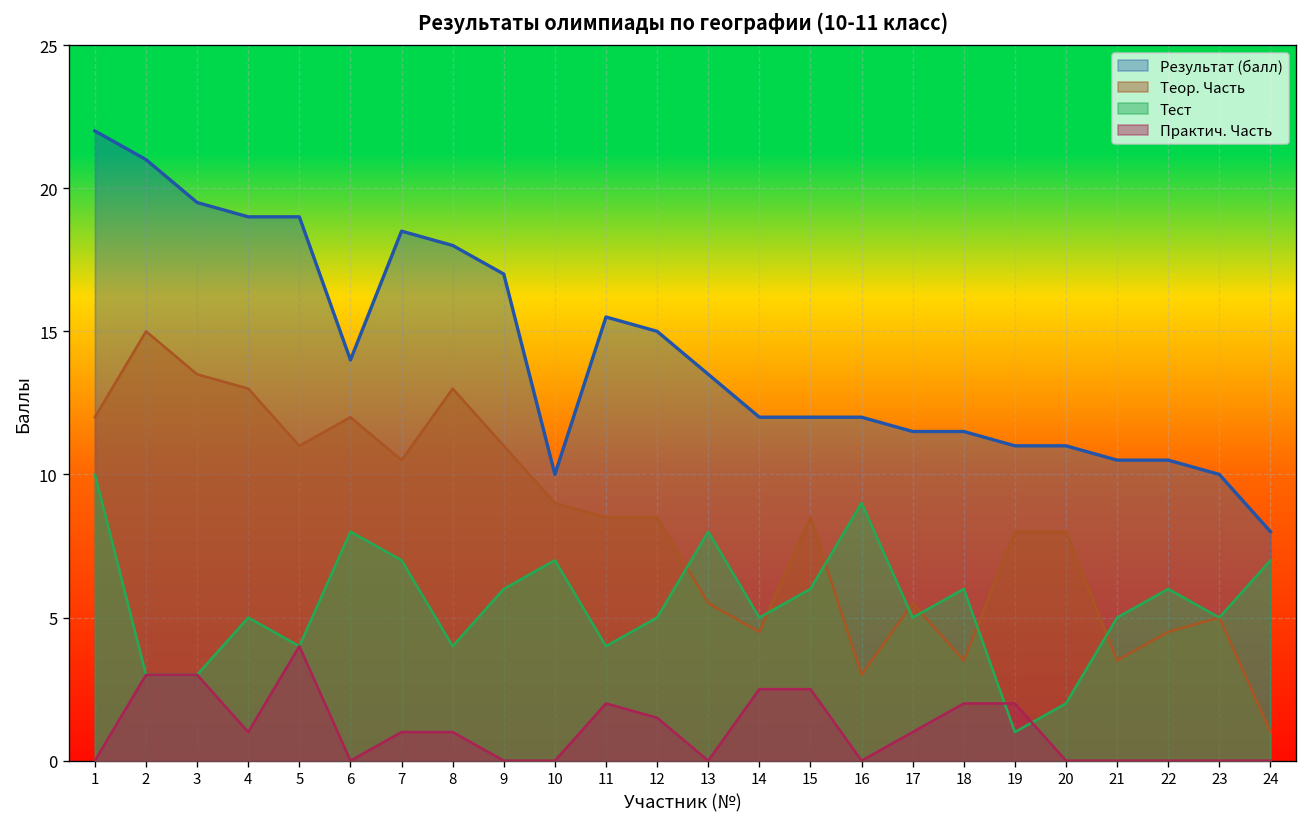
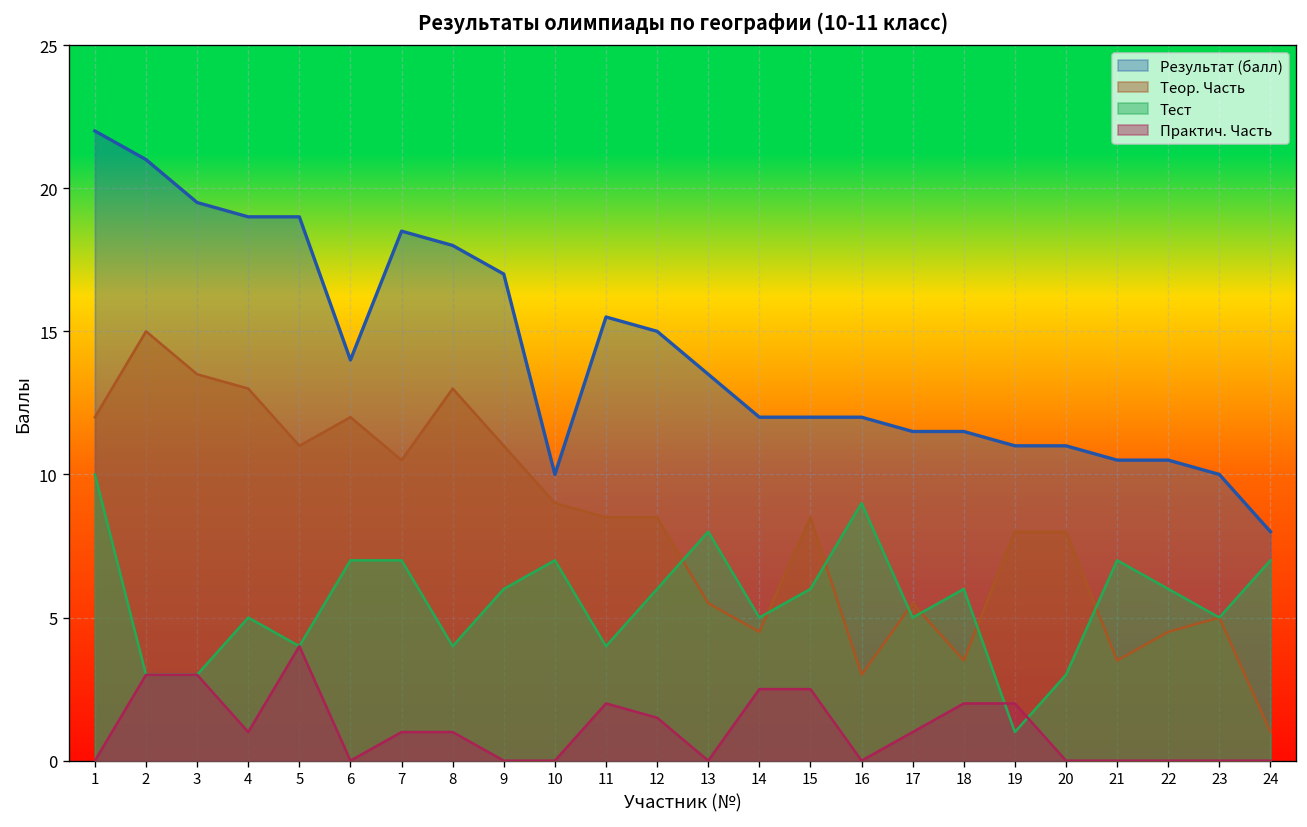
Тест, 6: 8 -> 7
Тест, 12: 5 -> 6
Тест, 20: 2 -> 3
Тест, 21: 5 -> 7
